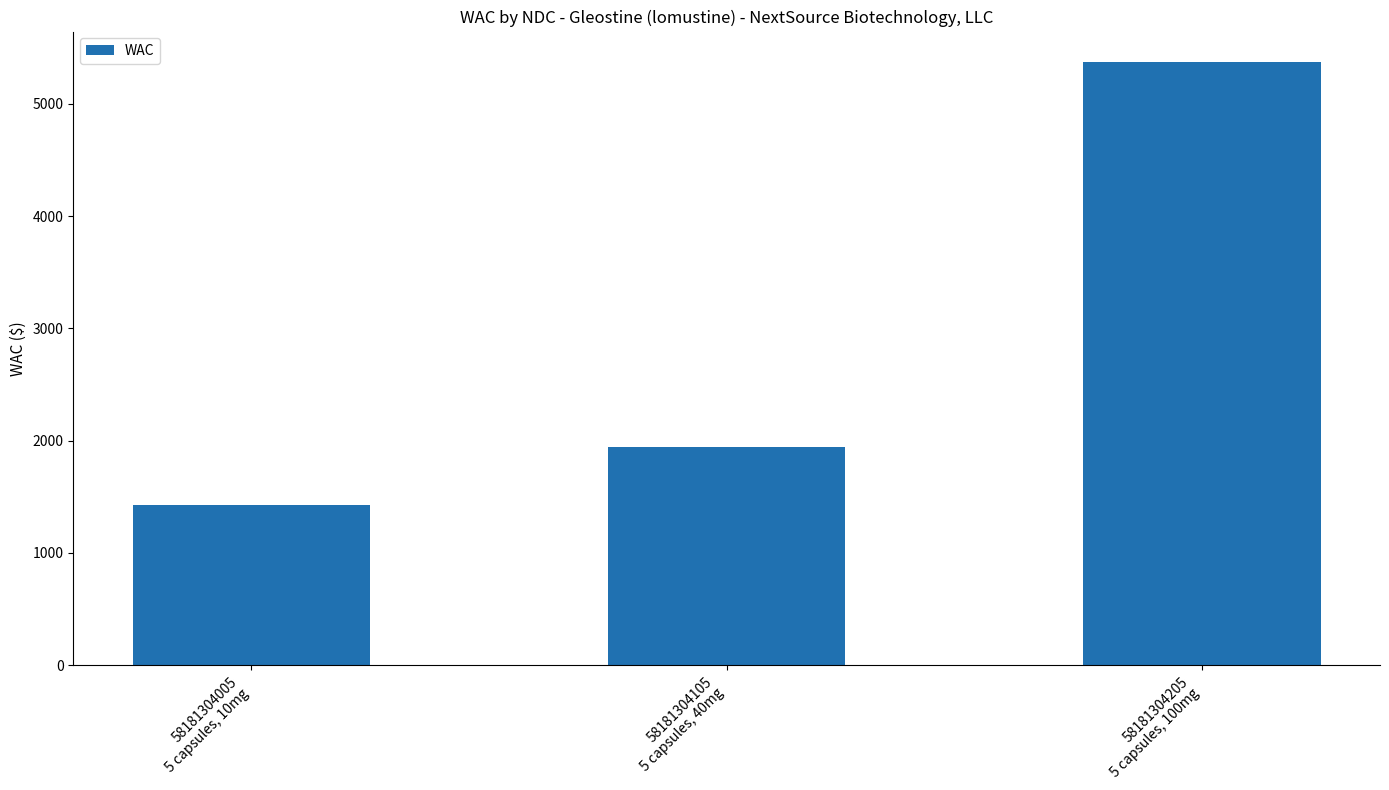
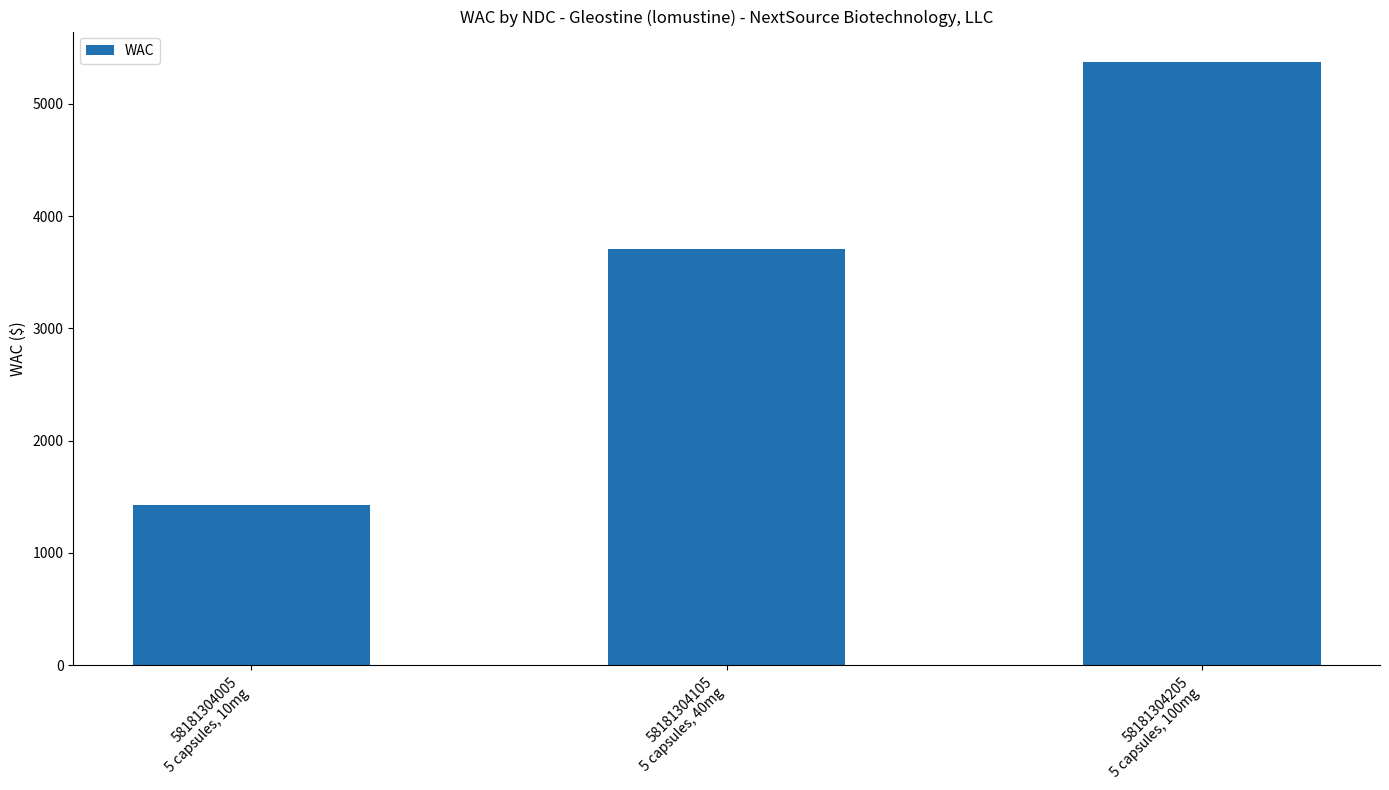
58181304105 5 capsules, 40mg: 1950 -> 3710
